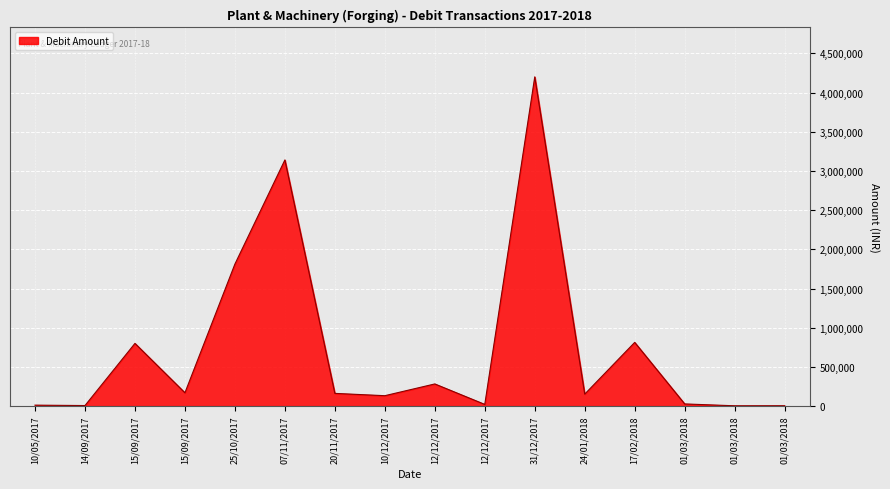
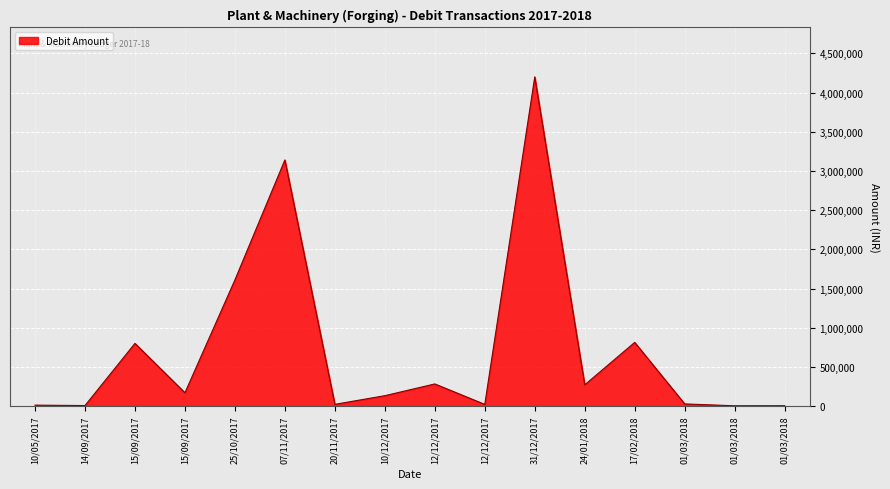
25/10/2017: 1,800,000 -> 1,600,000
20/11/2017: 200,000 -> 0
24/01/2018: 200,000 -> 300,000
